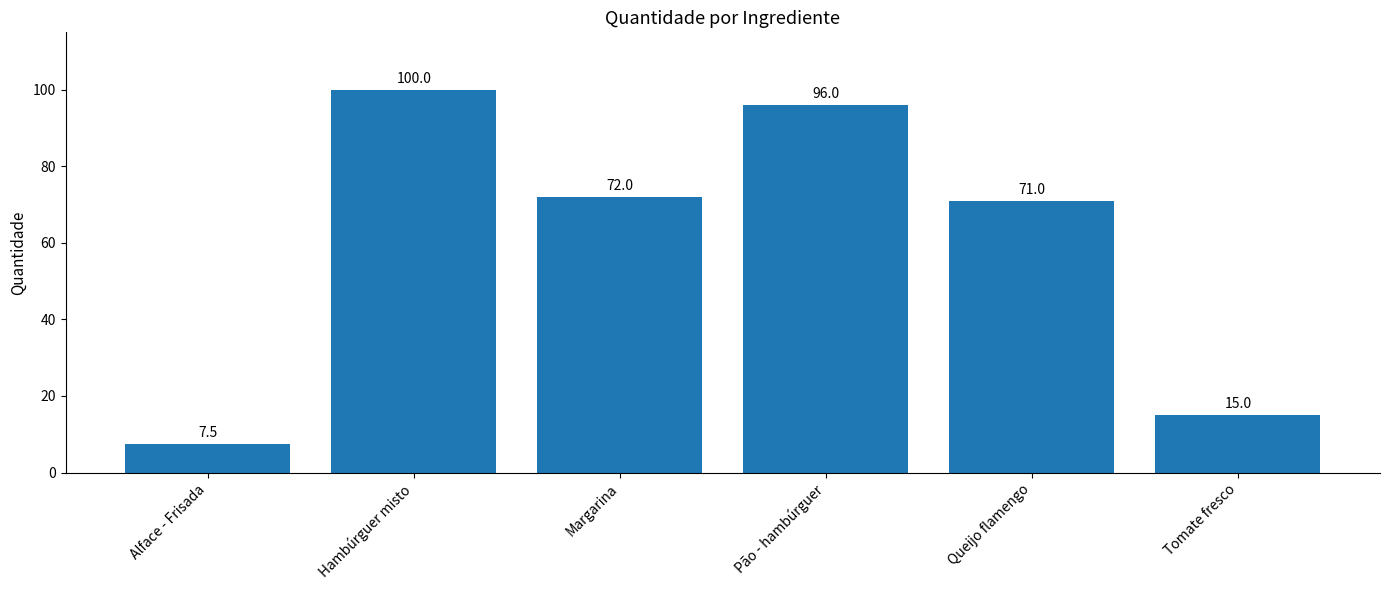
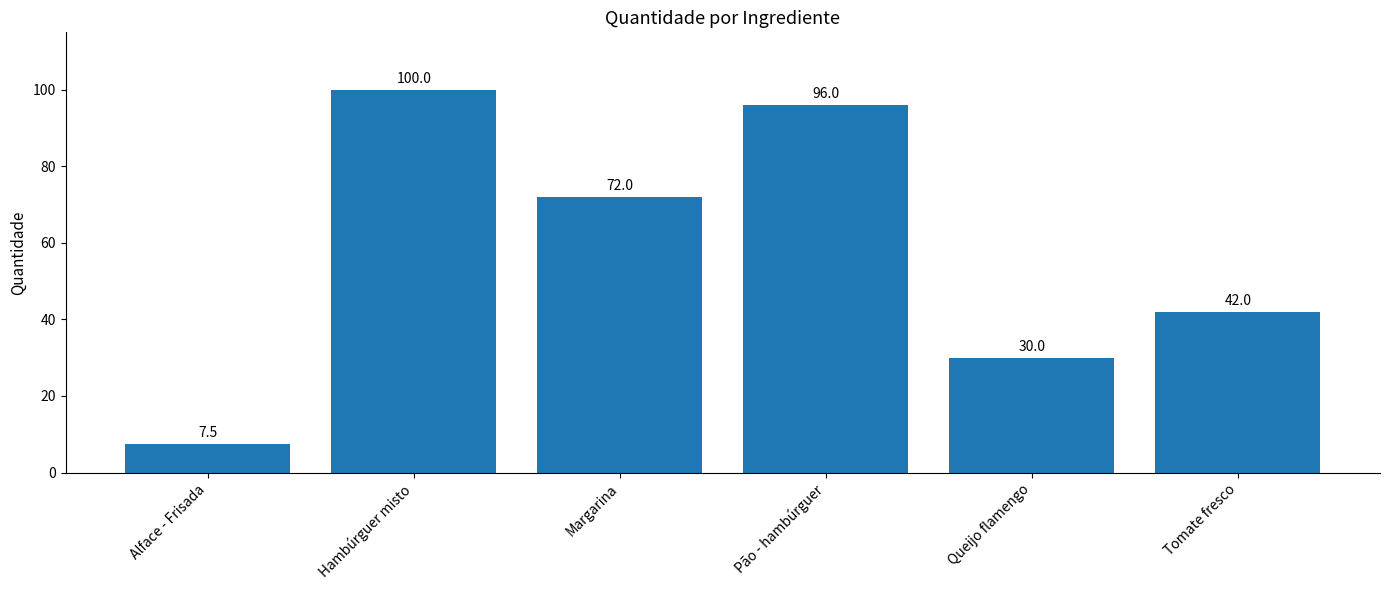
Queijo flamengo: 71.0 -> 30.0
Tomate fresco: 15.0 -> 42.0
